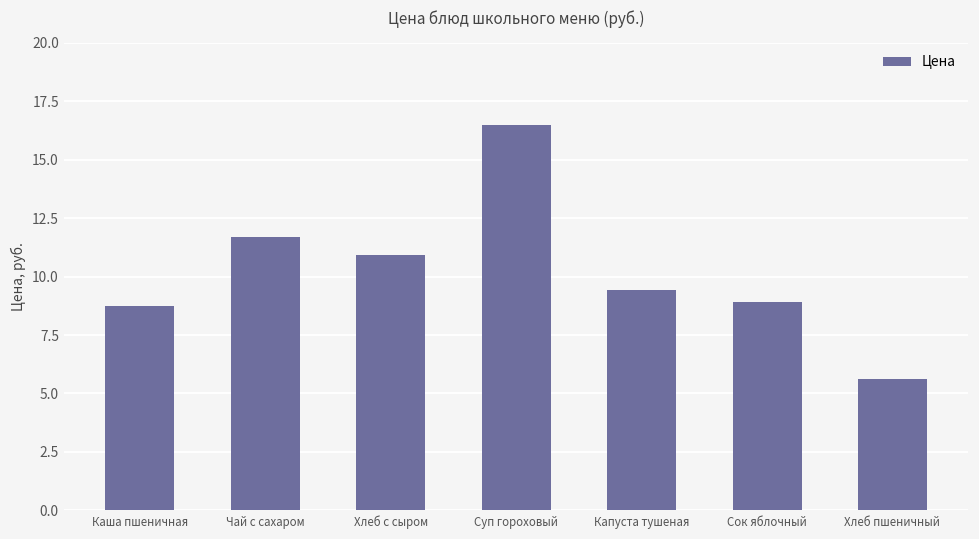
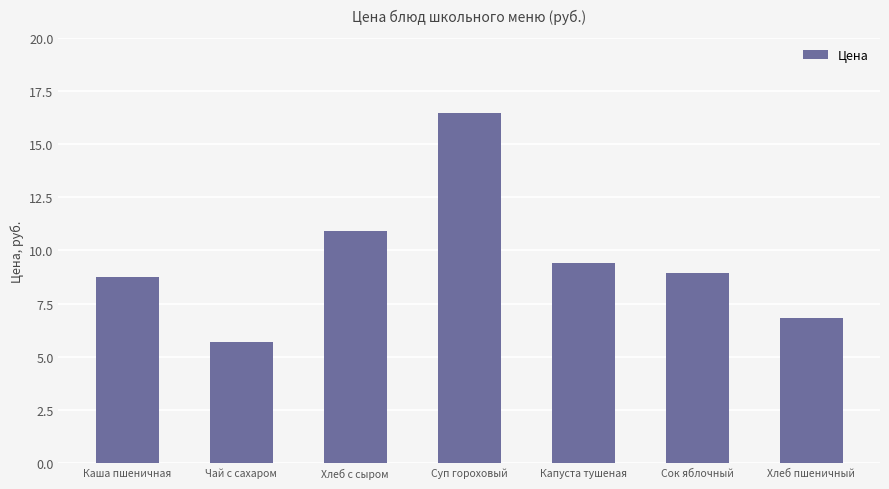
Чай с сахаром: 11.7 -> 5.7
Хлеб пшеничный: 5.6 -> 6.8
